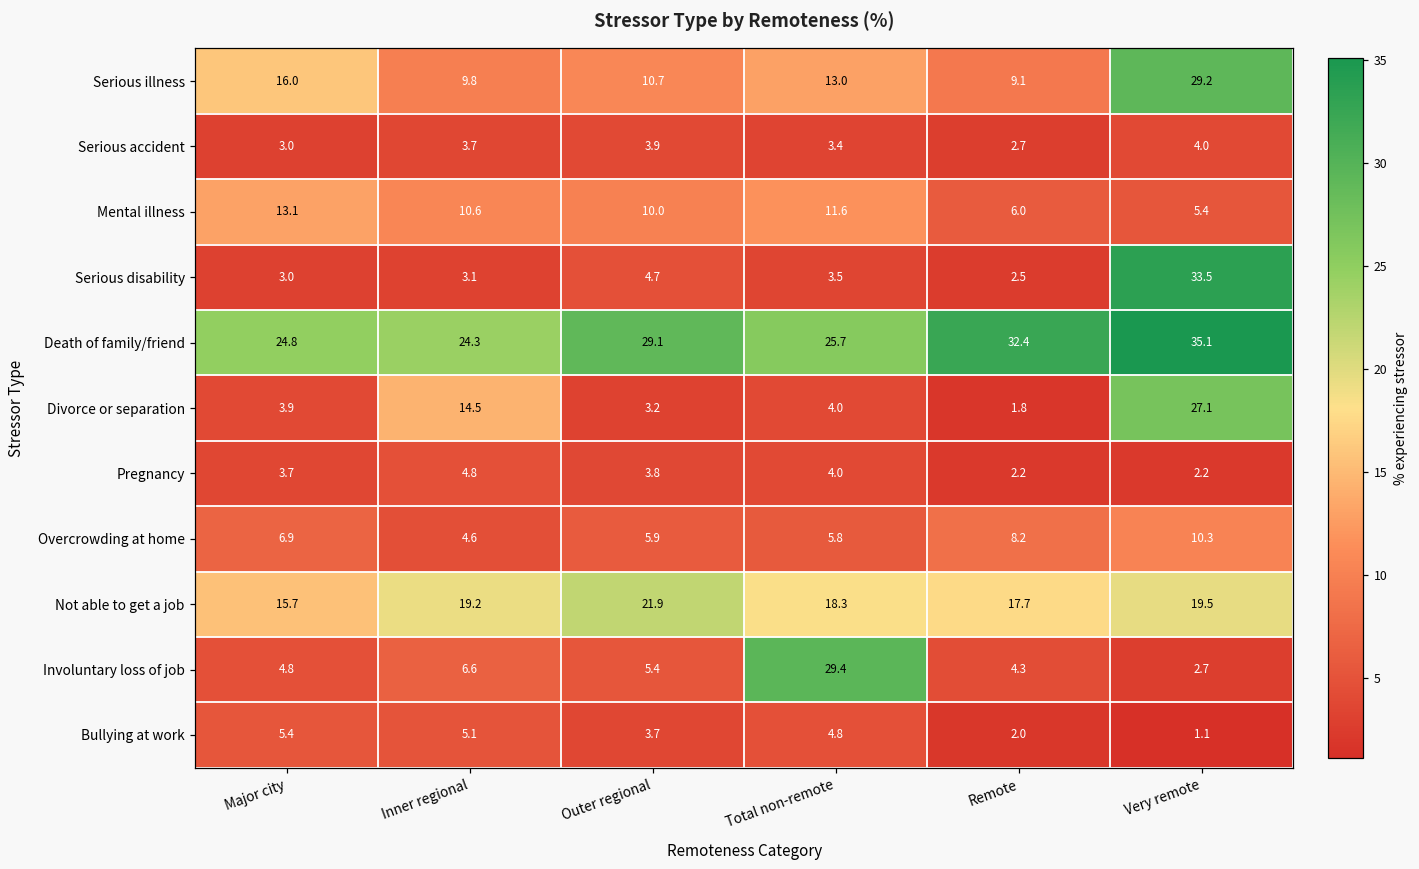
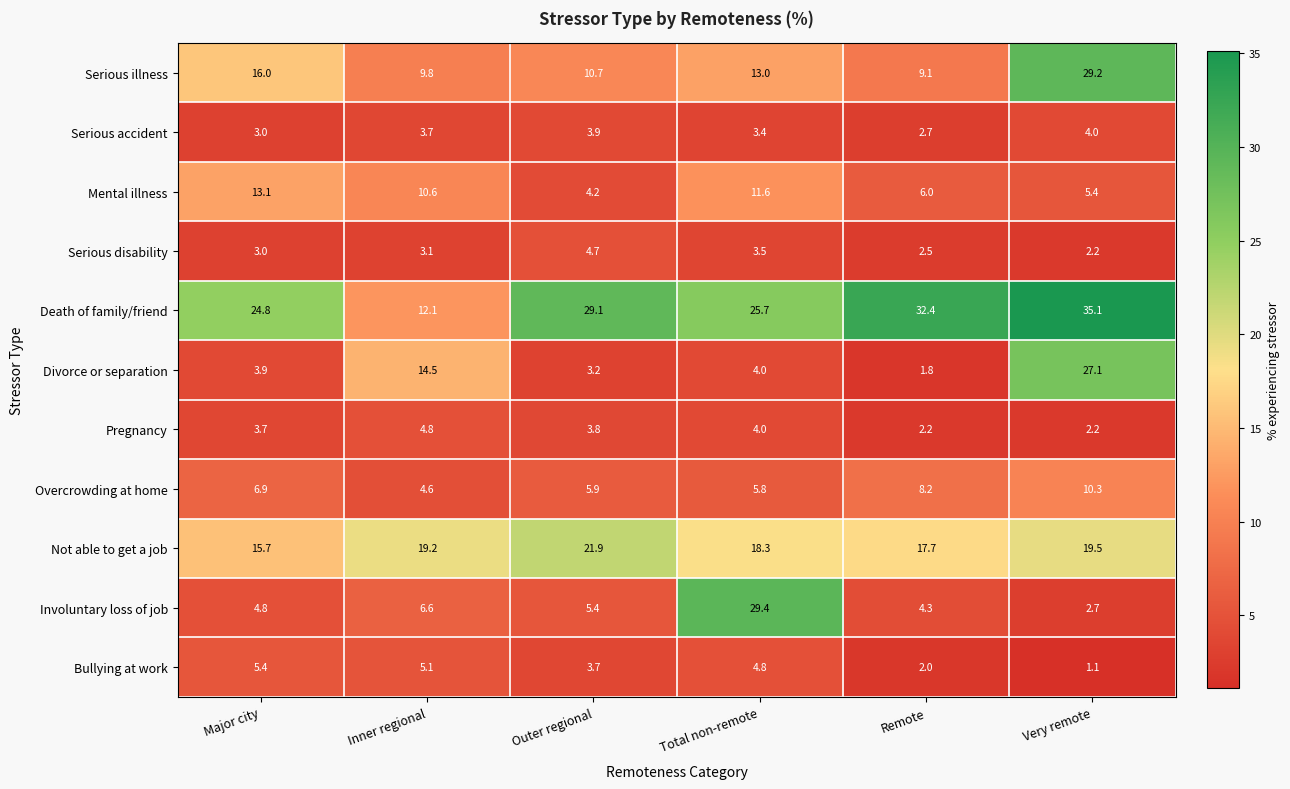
Mental illness, Outer regional: 10.0 -> 4.2
Serious disability, Very remote: 33.5 -> 2.2
Death of family/friend, Inner regional: 24.3 -> 12.1
